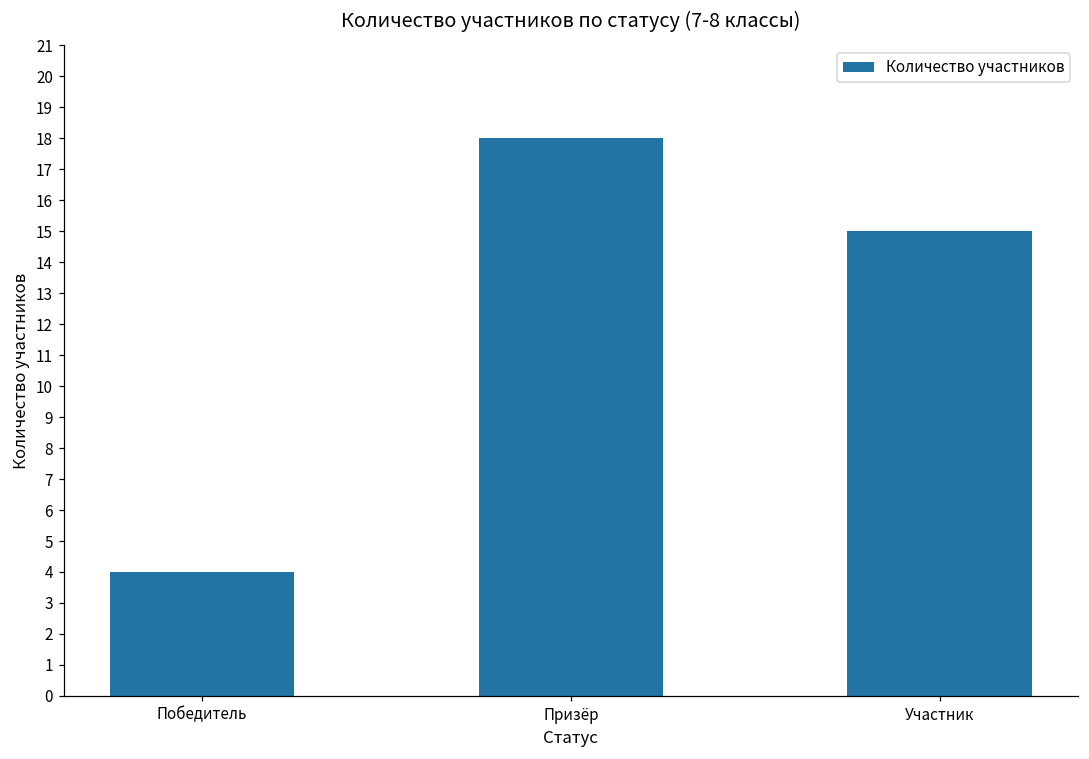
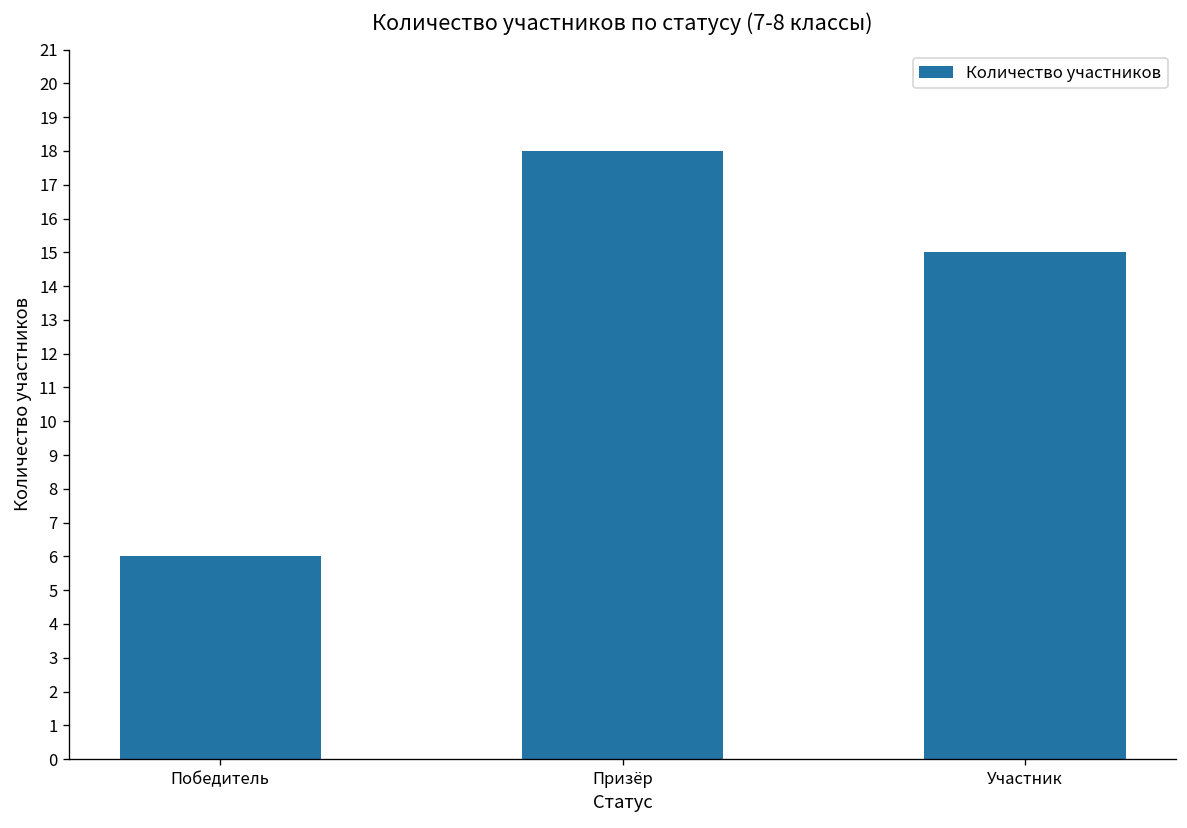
Победитель: 4 -> 6
